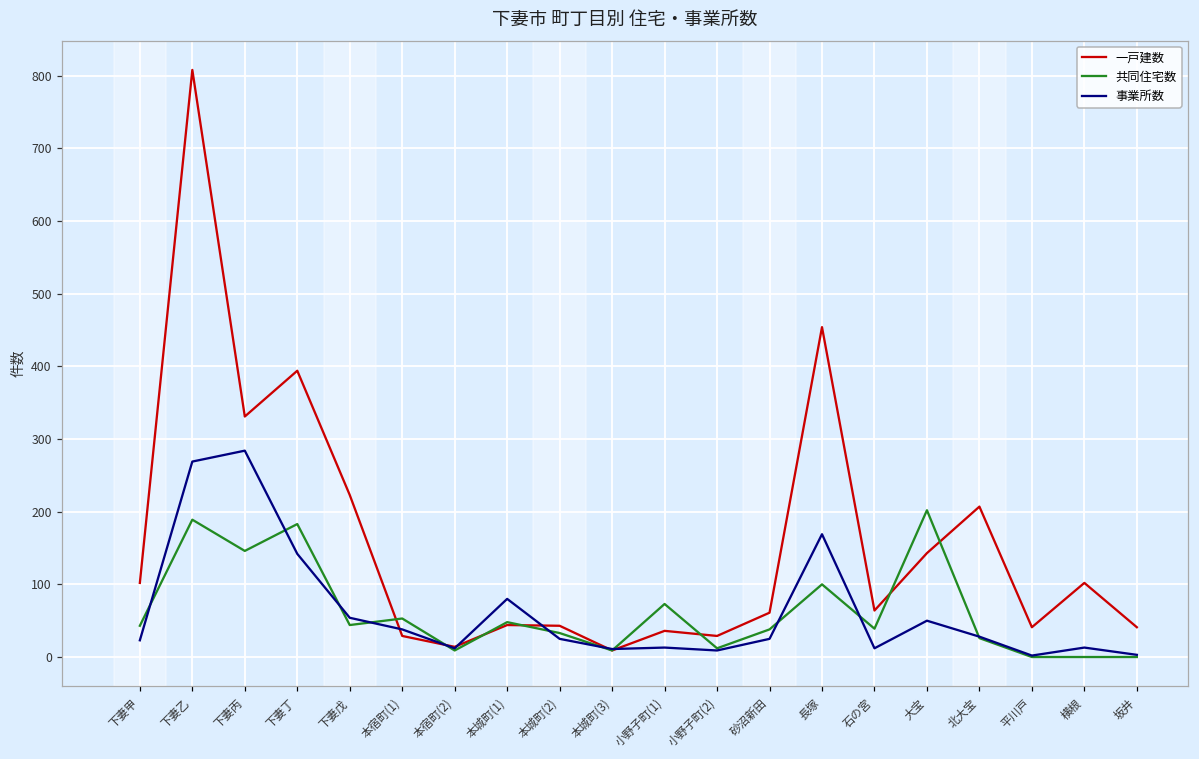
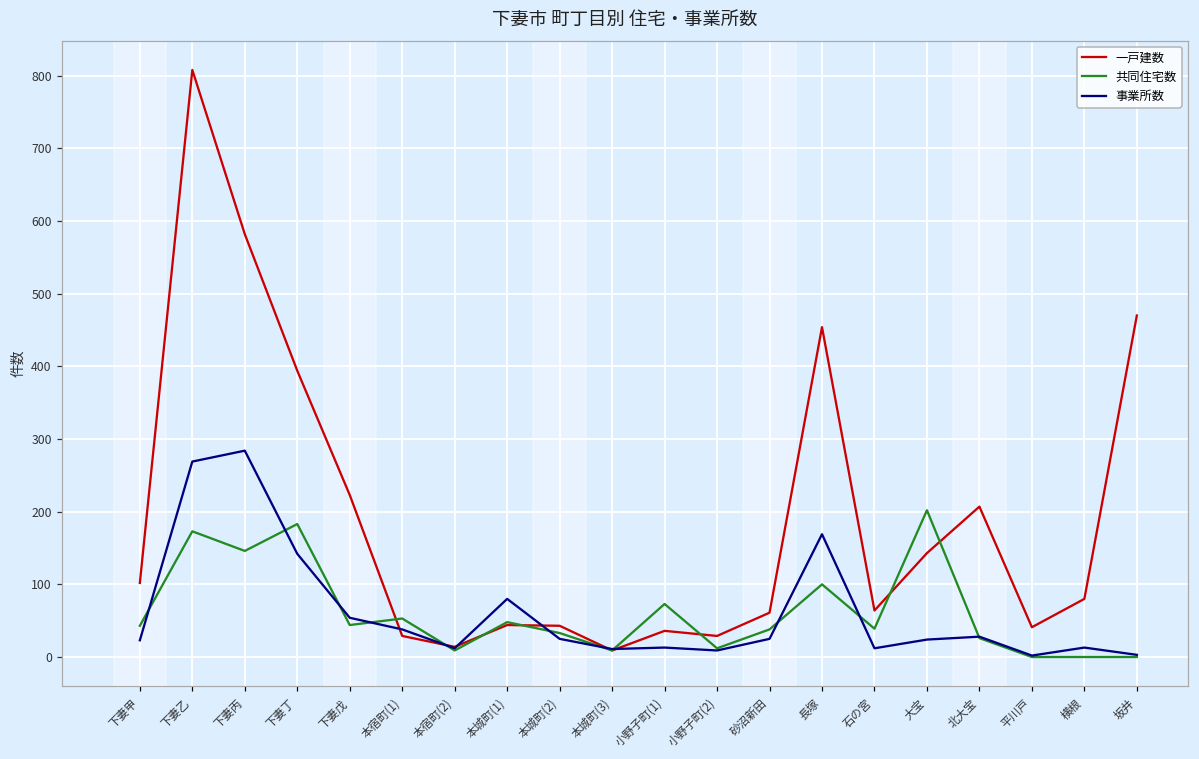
共同住宅数, 下妻乙: 190 -> 170
一戸建数, 下妻丙: 330 -> 580
事業所数, 大宝: 50 -> 20
一戸建数, 横根: 100 -> 80
一戸建数, 坂井: 40 -> 470
